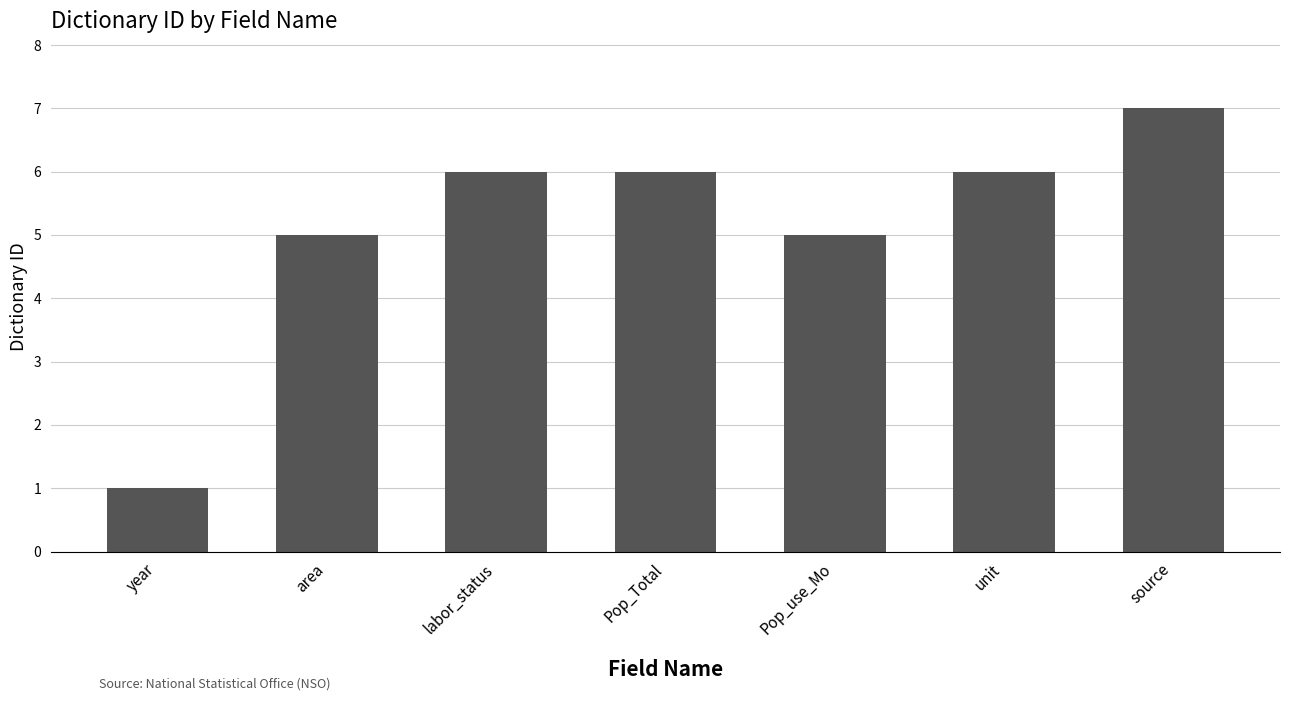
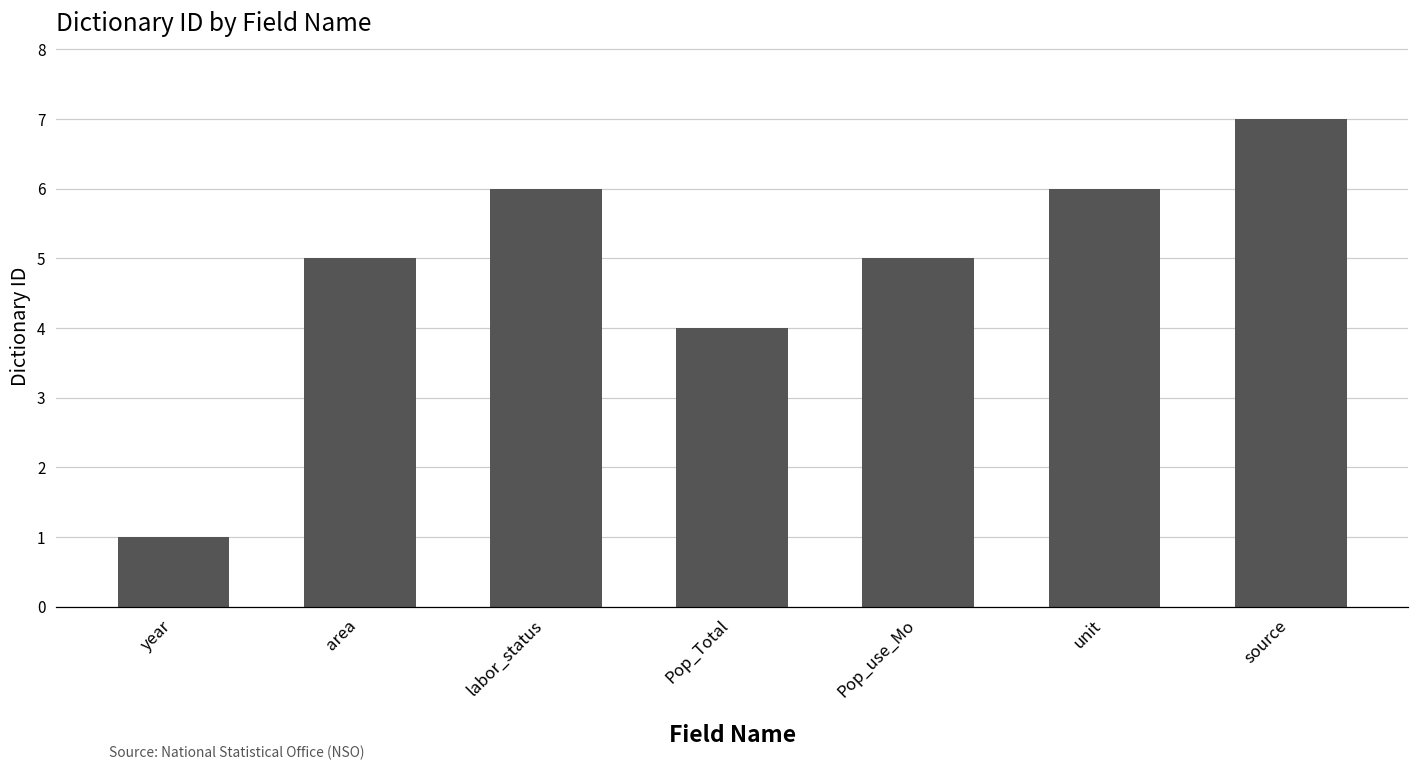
Pop_Total: 6 -> 4
